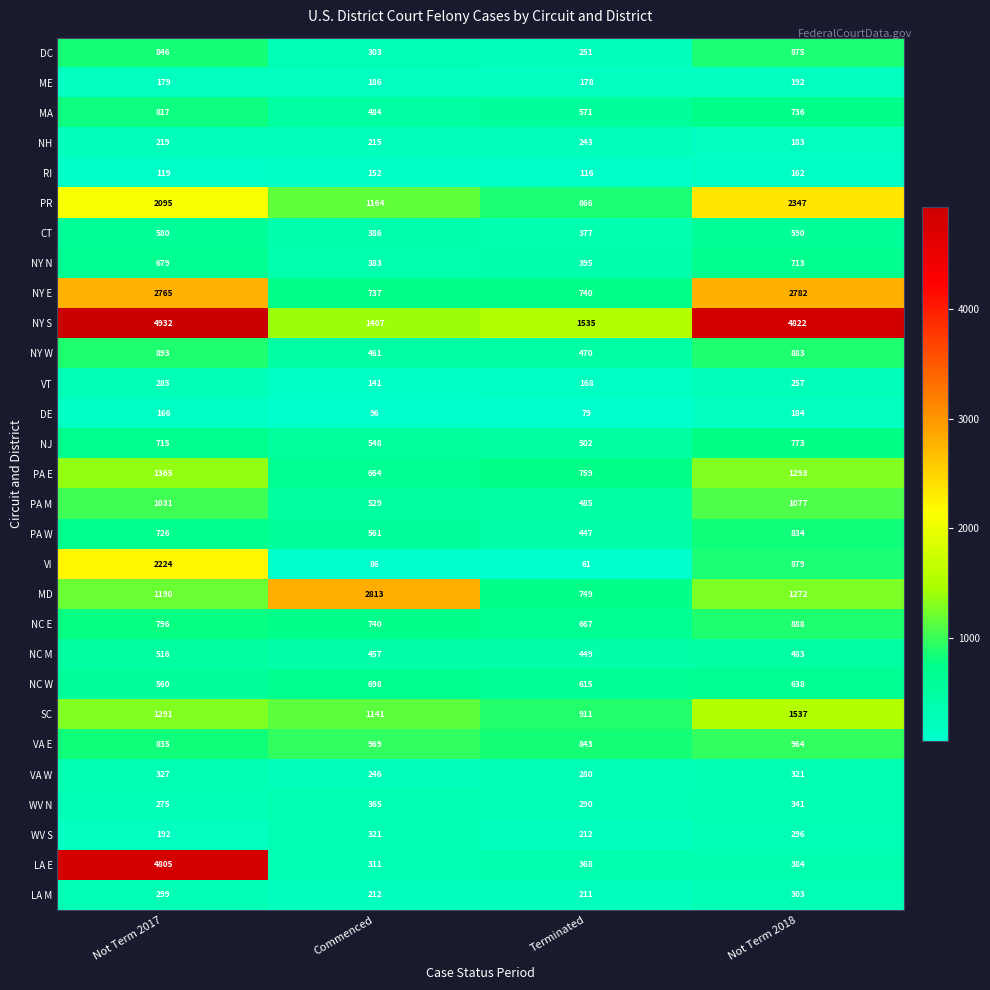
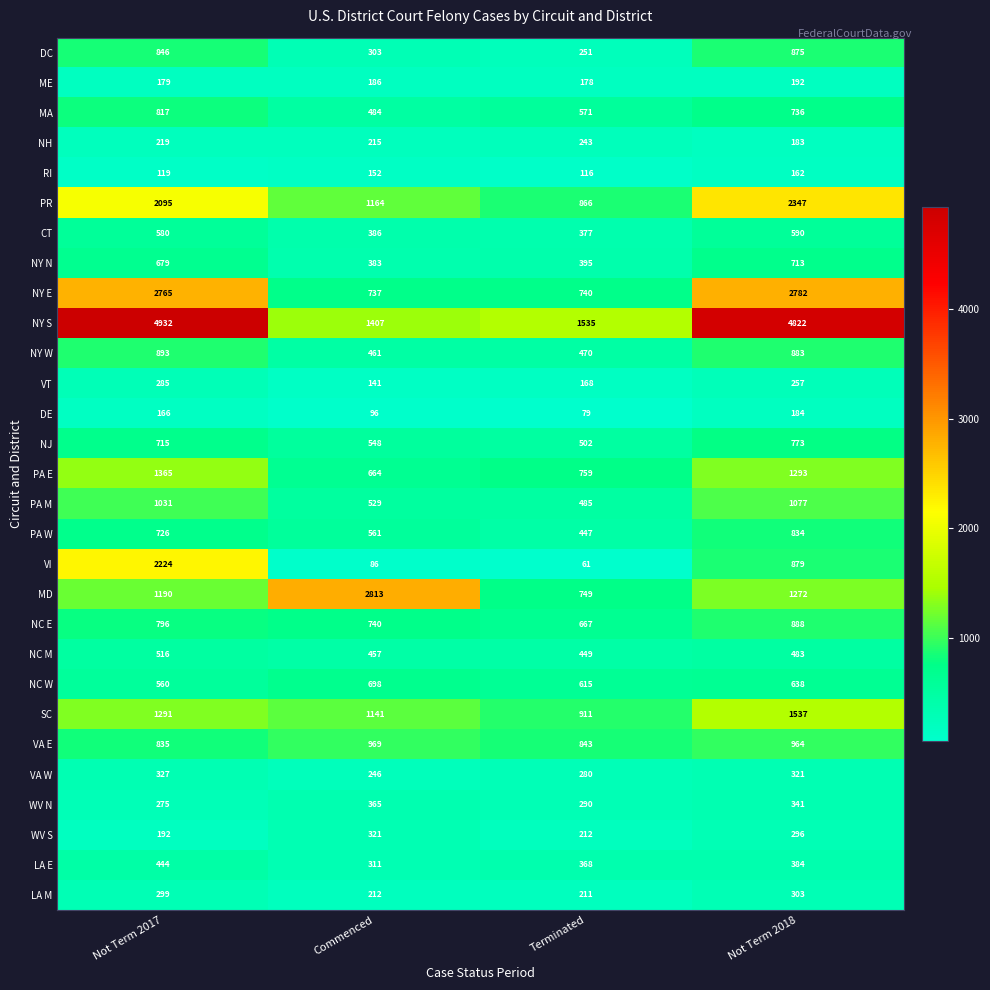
LA E, Not Term 2017: 4805 -> 444
